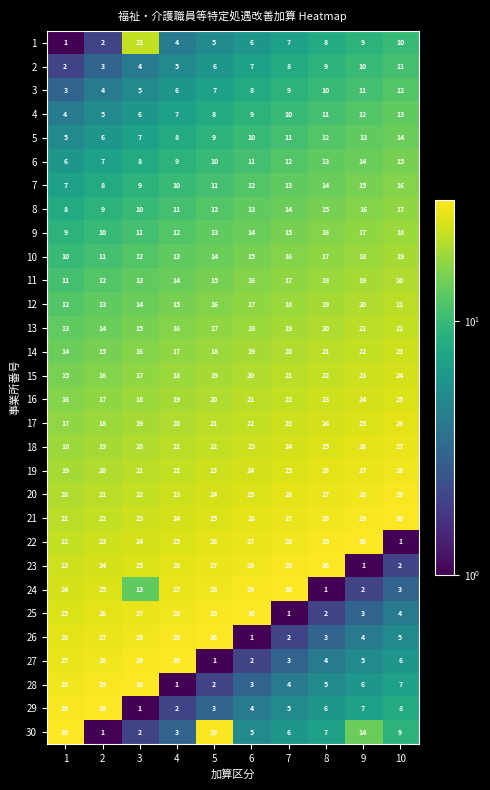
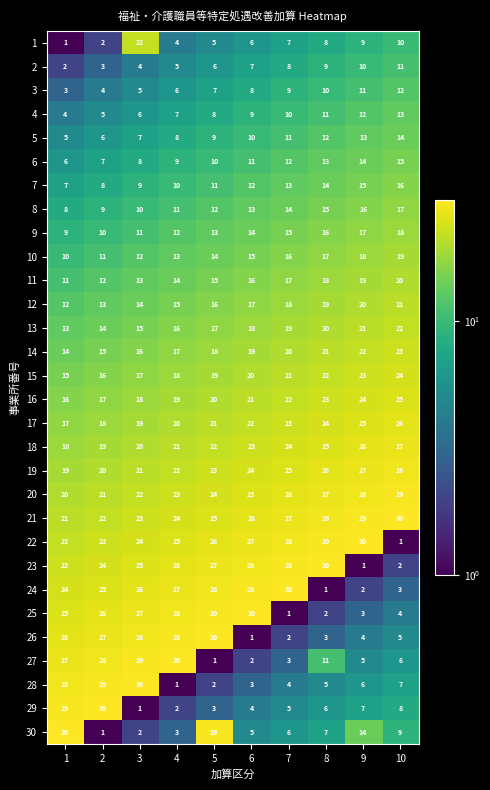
24, 3: 13 -> 26
27, 8: 4 -> 11
